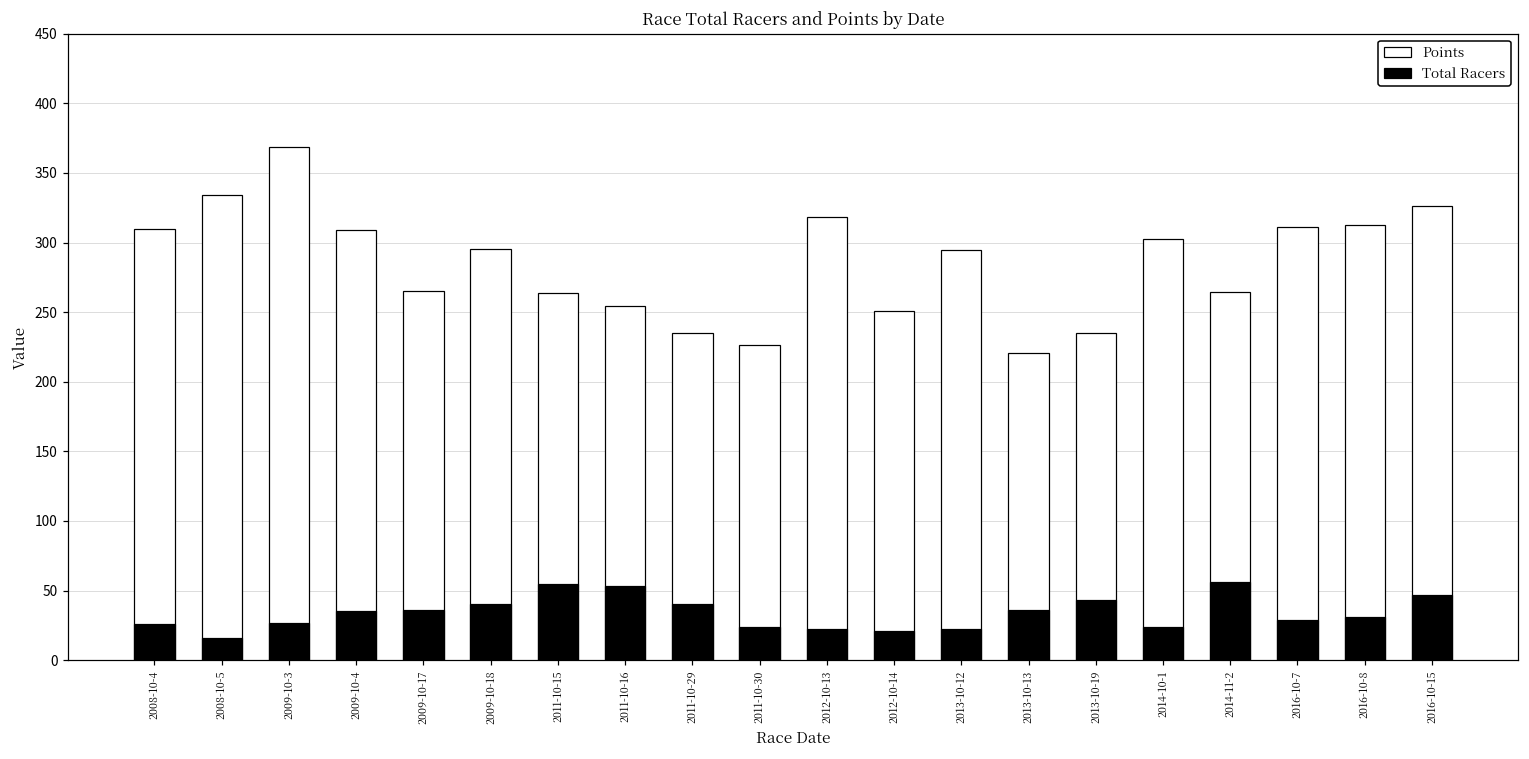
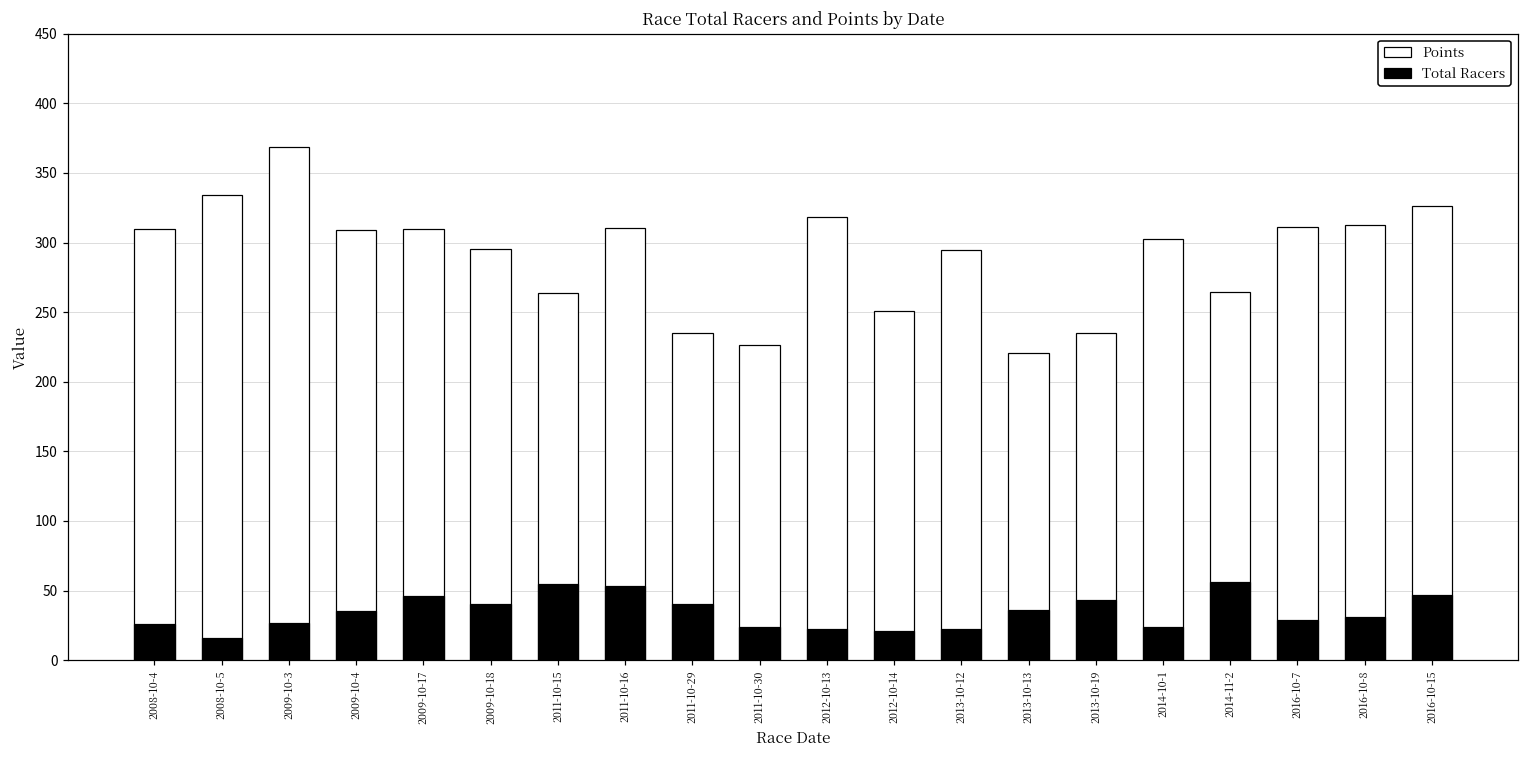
Points, 2009-10-17: 265 -> 310
Total Racers, 2009-10-17: 36 -> 46
Points, 2011-10-16: 255 -> 310
